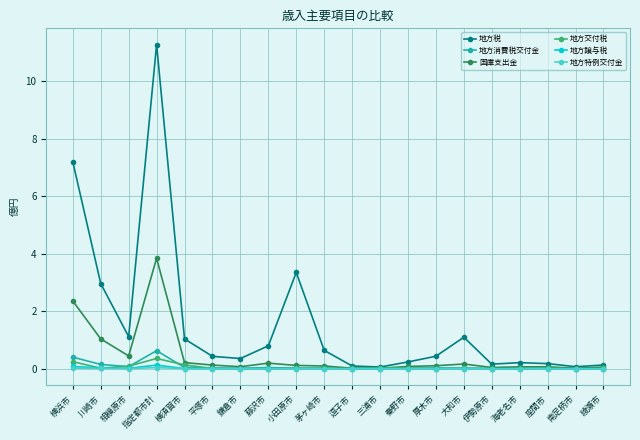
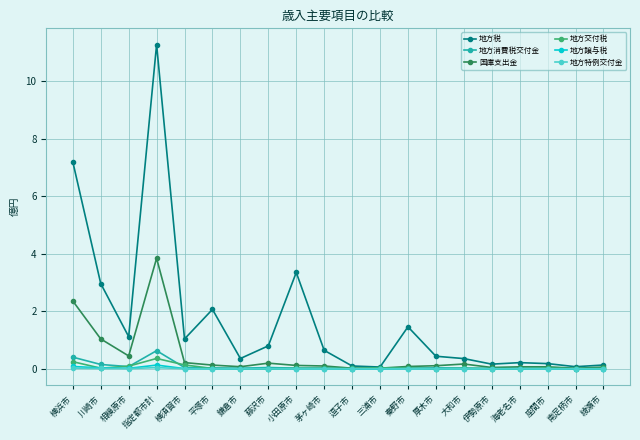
地方税, 平塚市: 0.4 -> 2.1
地方税, 秦野市: 0.2 -> 1.5
地方税, 大和市: 1.1 -> 0.4
